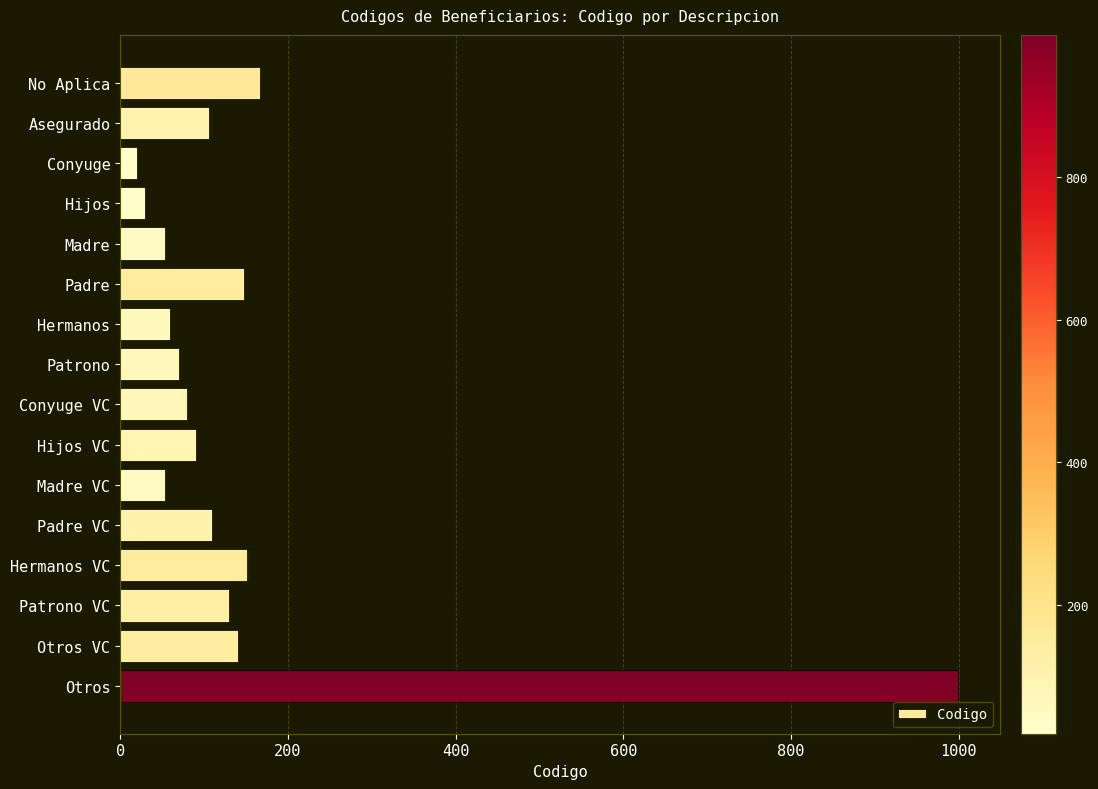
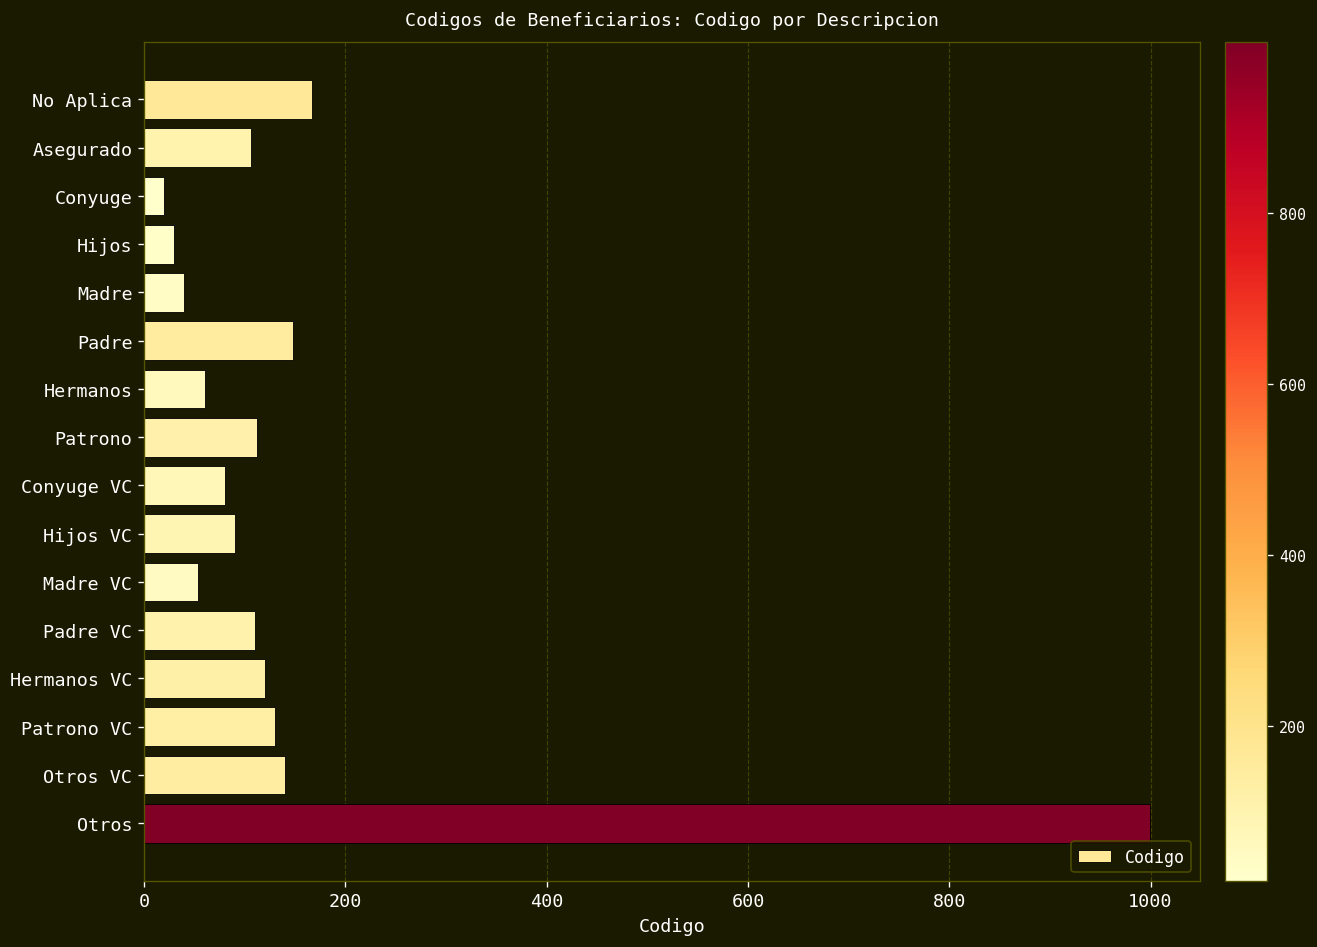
Madre: 50 -> 40
Patrono: 70 -> 110
Hermanos VC: 150 -> 120
